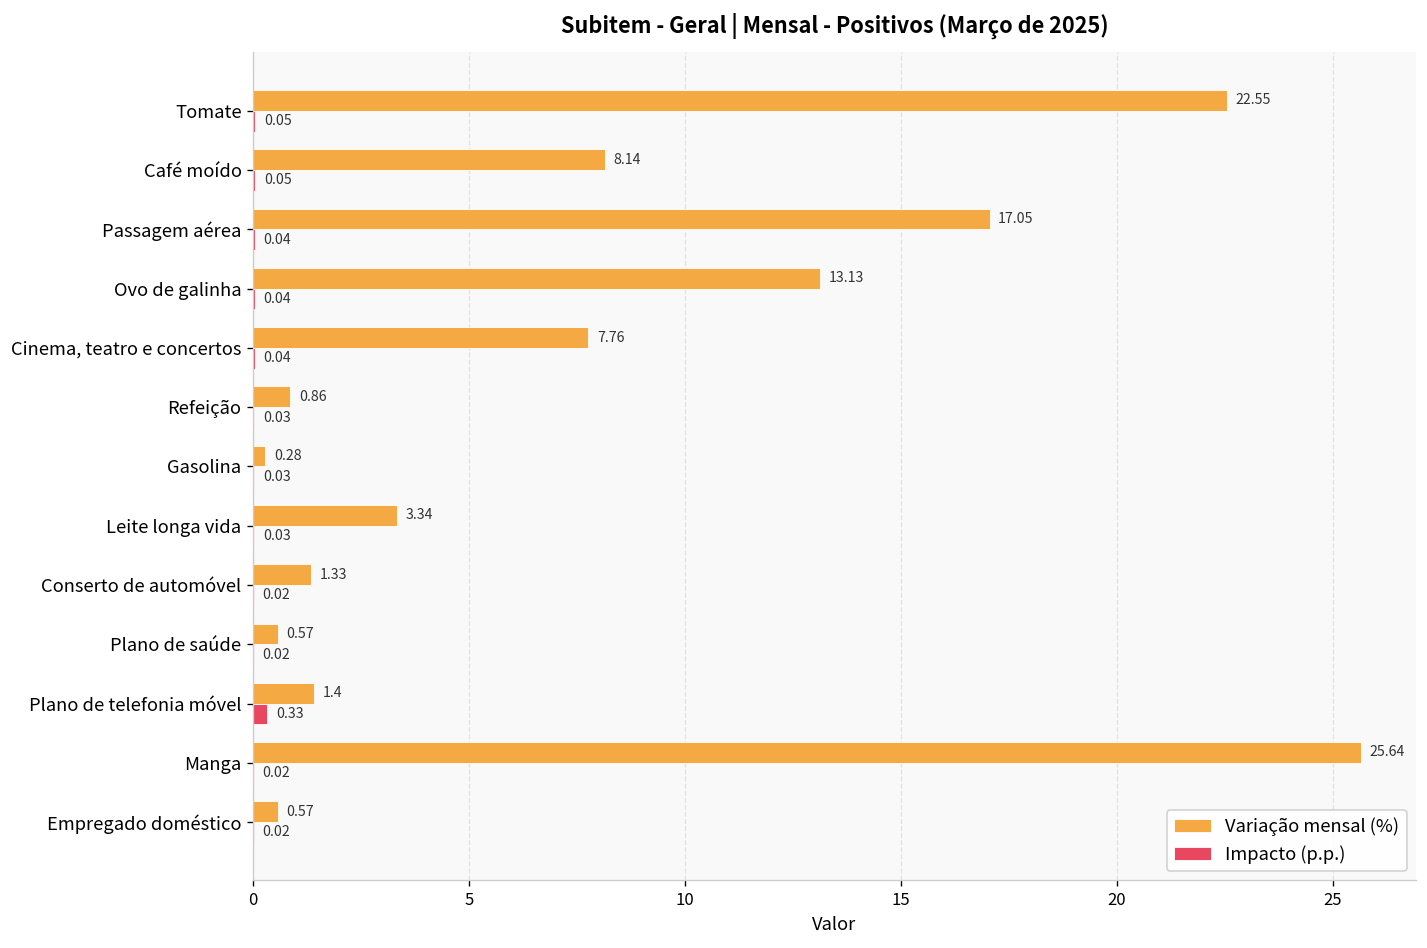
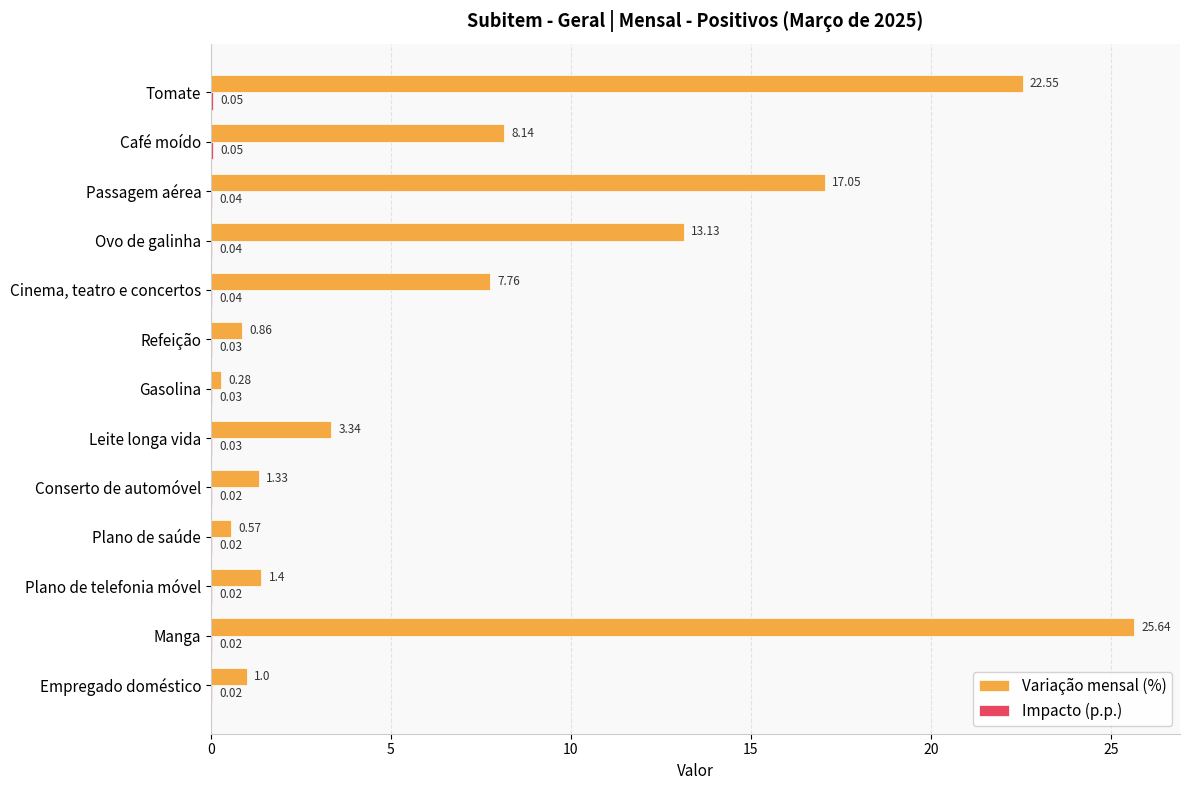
Impacto (p.p.), Plano de telefonia móvel: 0.33 -> 0.02
Variação mensal (%), Empregado doméstico: 0.57 -> 1.0
